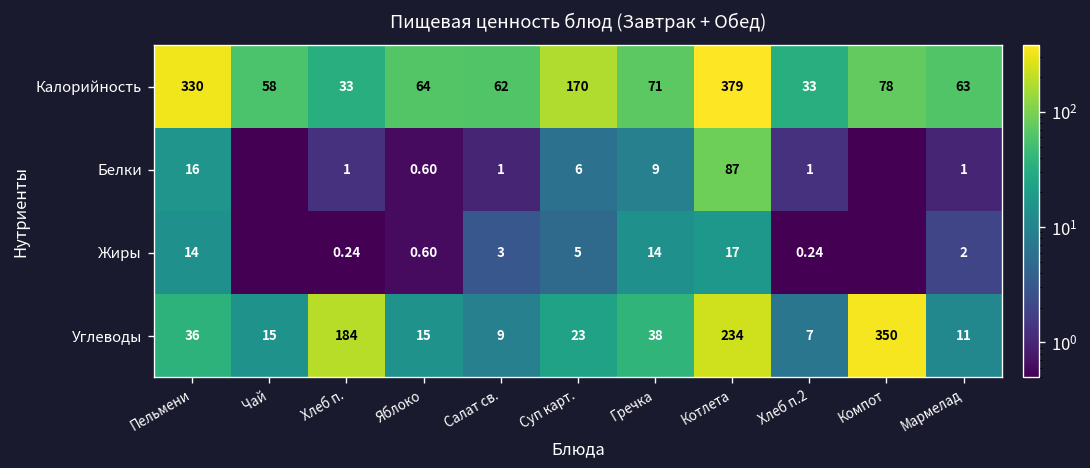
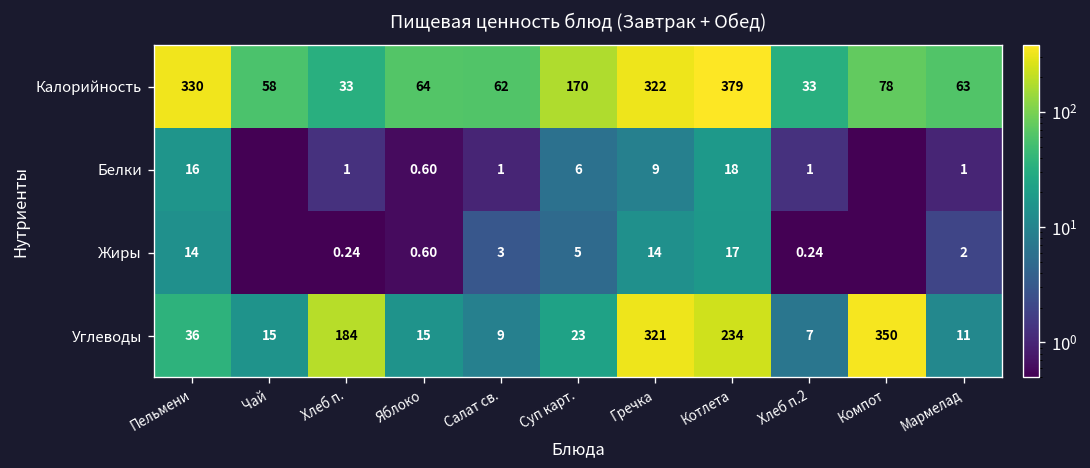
Калорийность, Гречка: 71 -> 322
Белки, Котлета: 87 -> 18
Углеводы, Гречка: 38 -> 321
